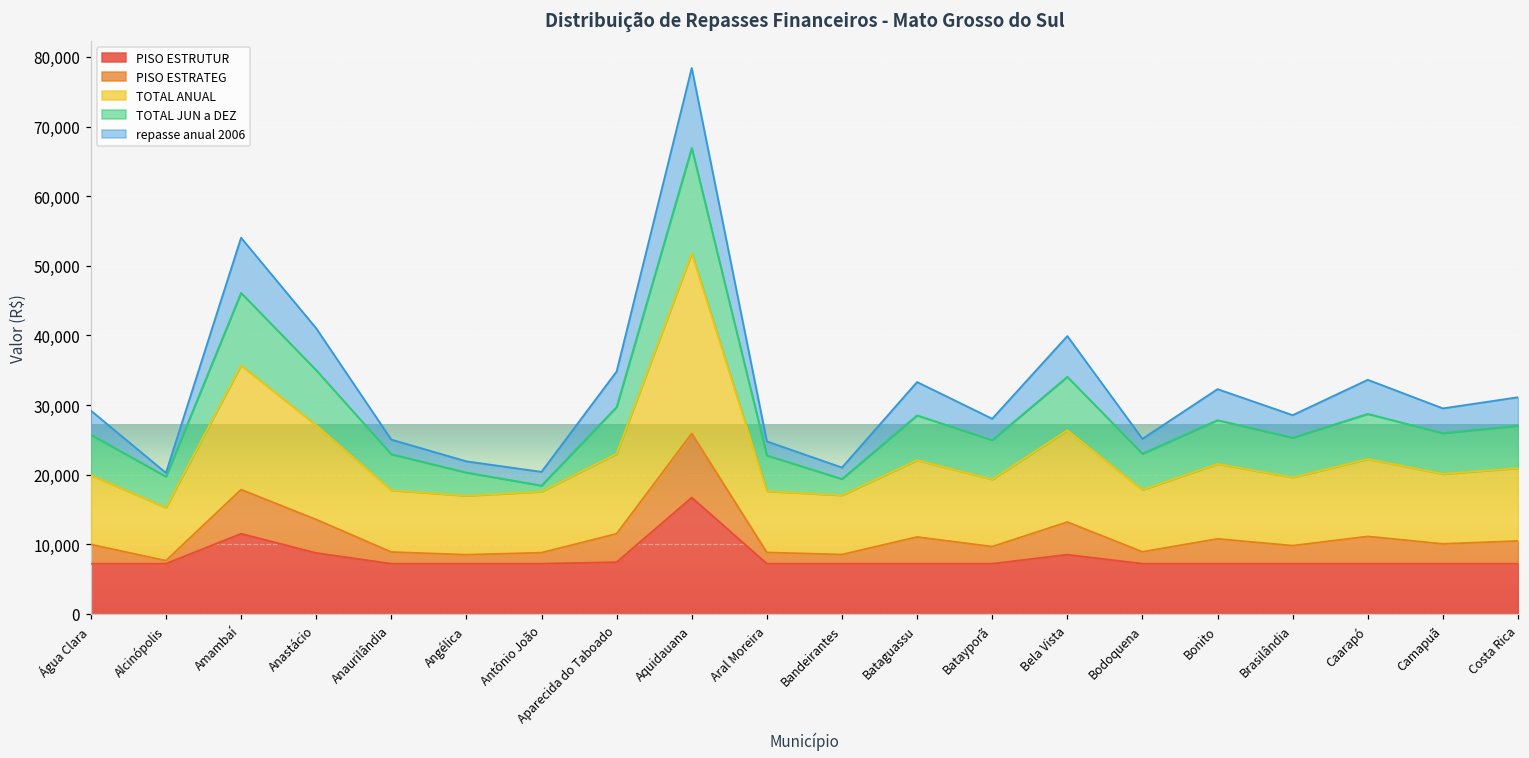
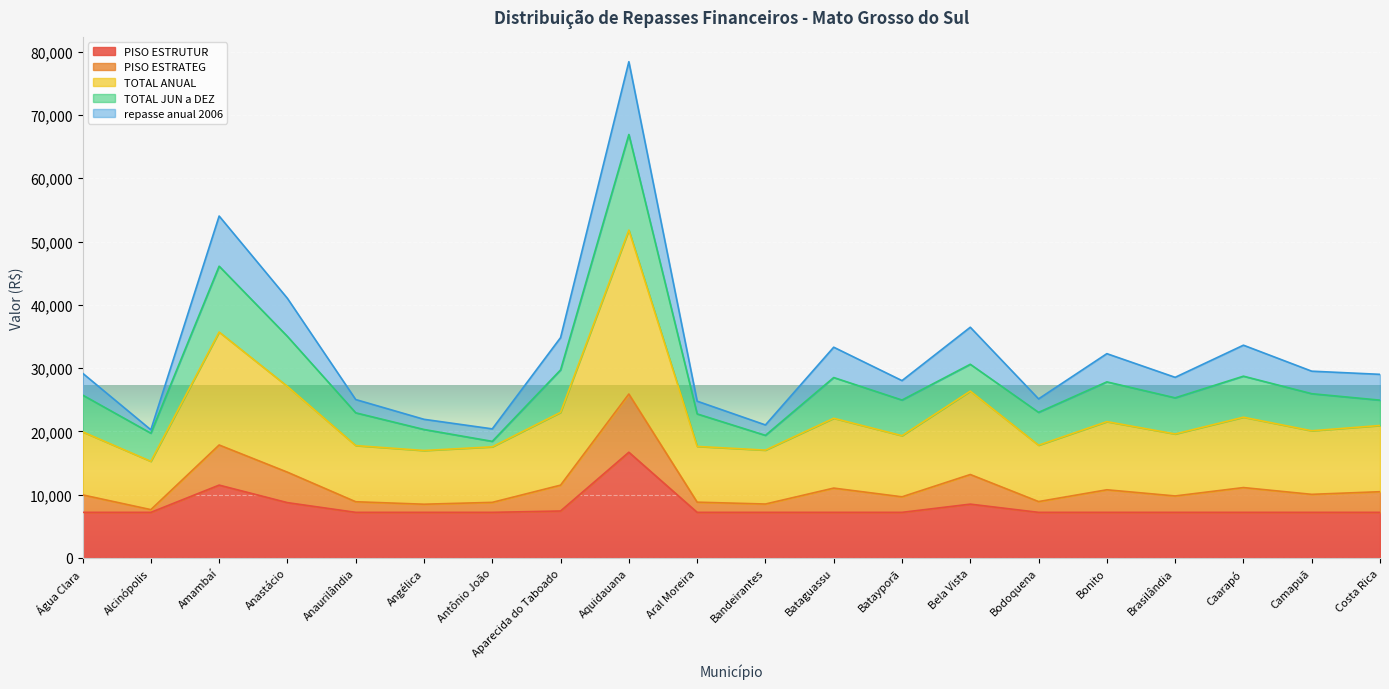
TOTAL JUN a DEZ, Bela Vista: 8,000 -> 4,000
TOTAL JUN a DEZ, Costa Rica: 6,000 -> 4,000
